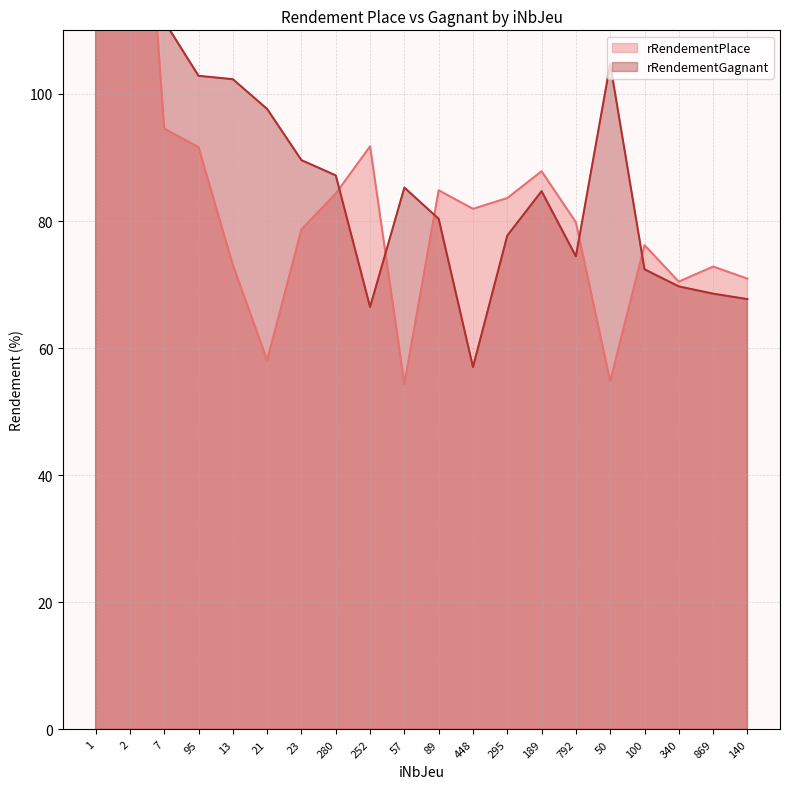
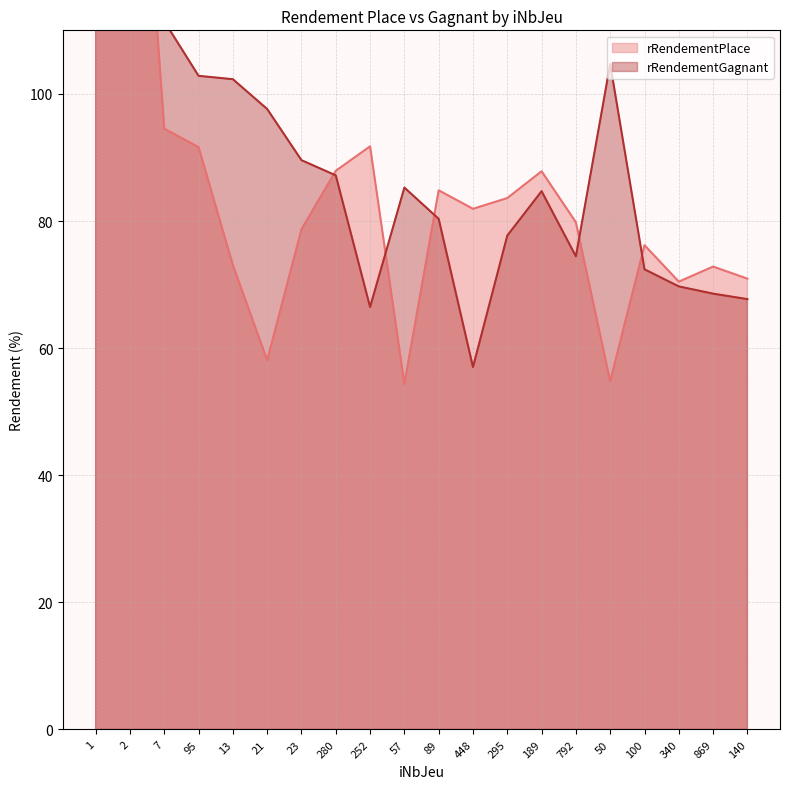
rRendementPlace, 280: 84 -> 88
